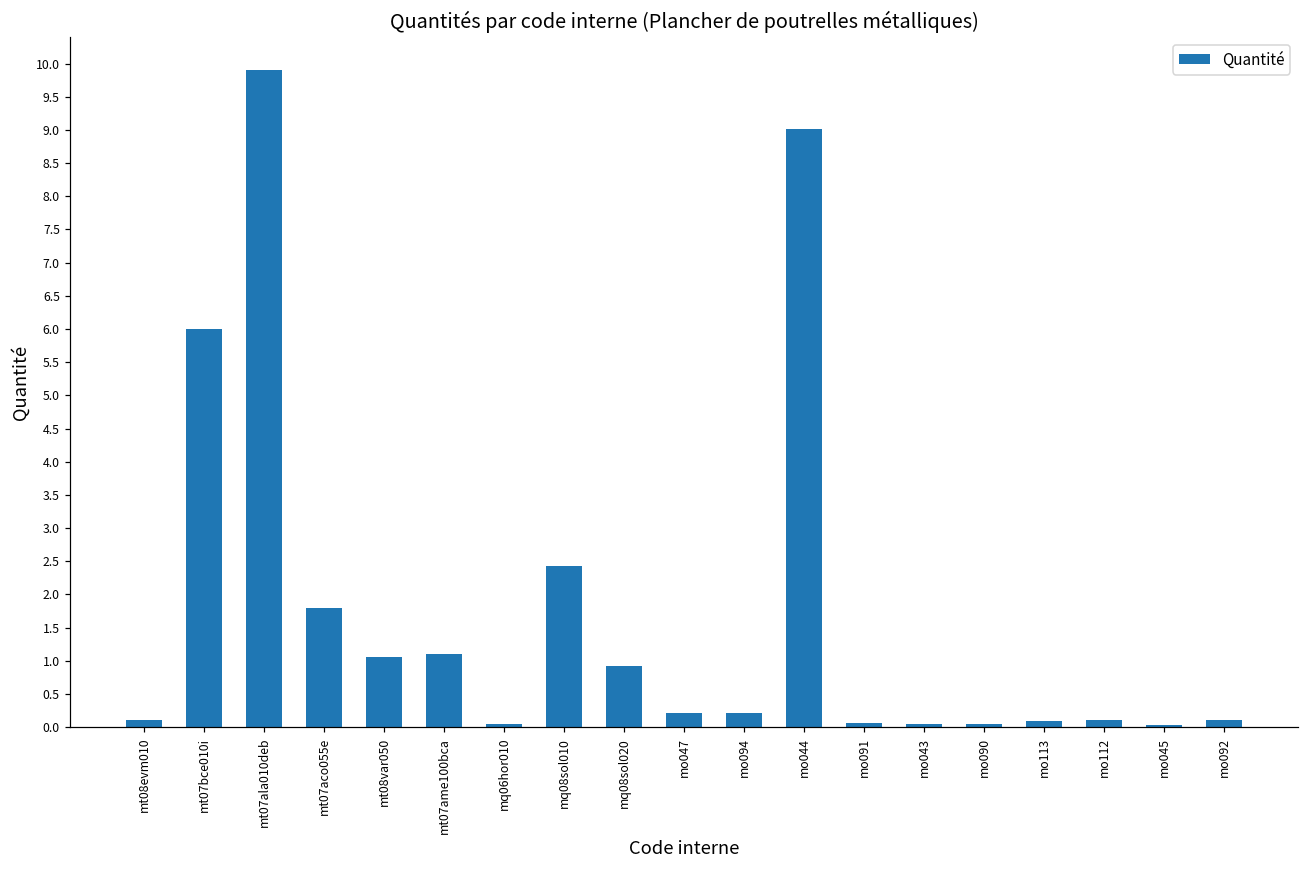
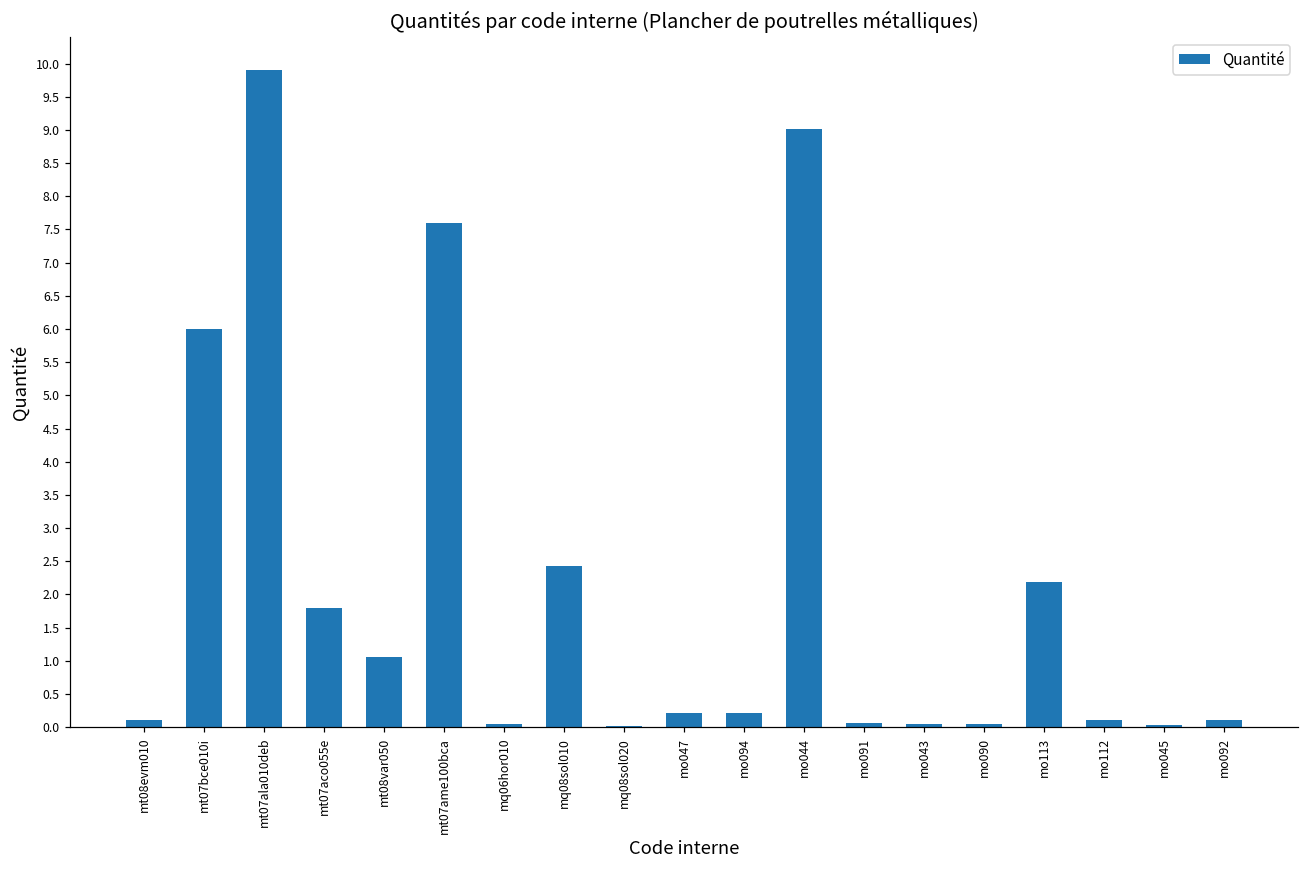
mt07ame100bca: 1.1 -> 7.6
mq08sol020: 0.9 -> 0.0
mo113: 0.1 -> 2.2
